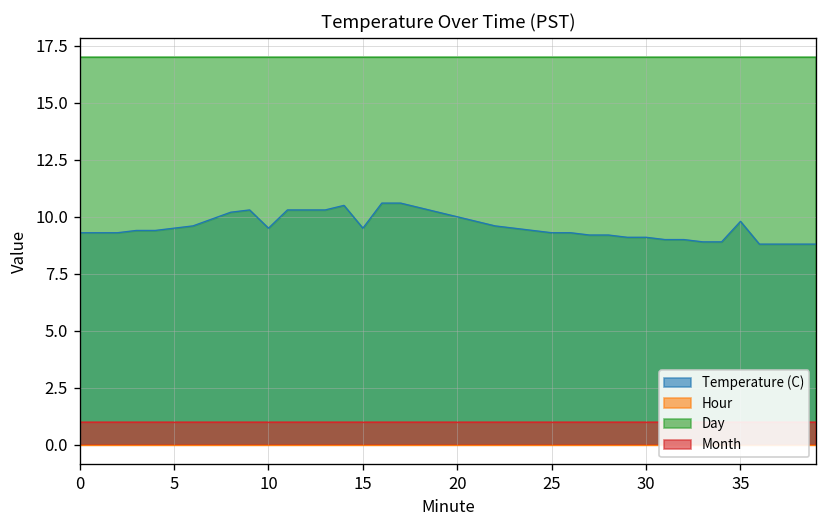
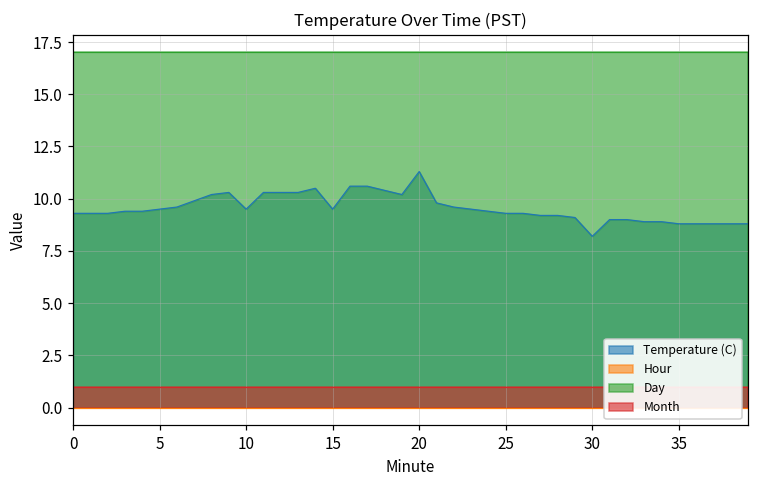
Temperature (C), 20: 10.0 -> 11.3
Temperature (C), 30: 9.1 -> 8.2
Temperature (C), 35: 9.8 -> 8.8
